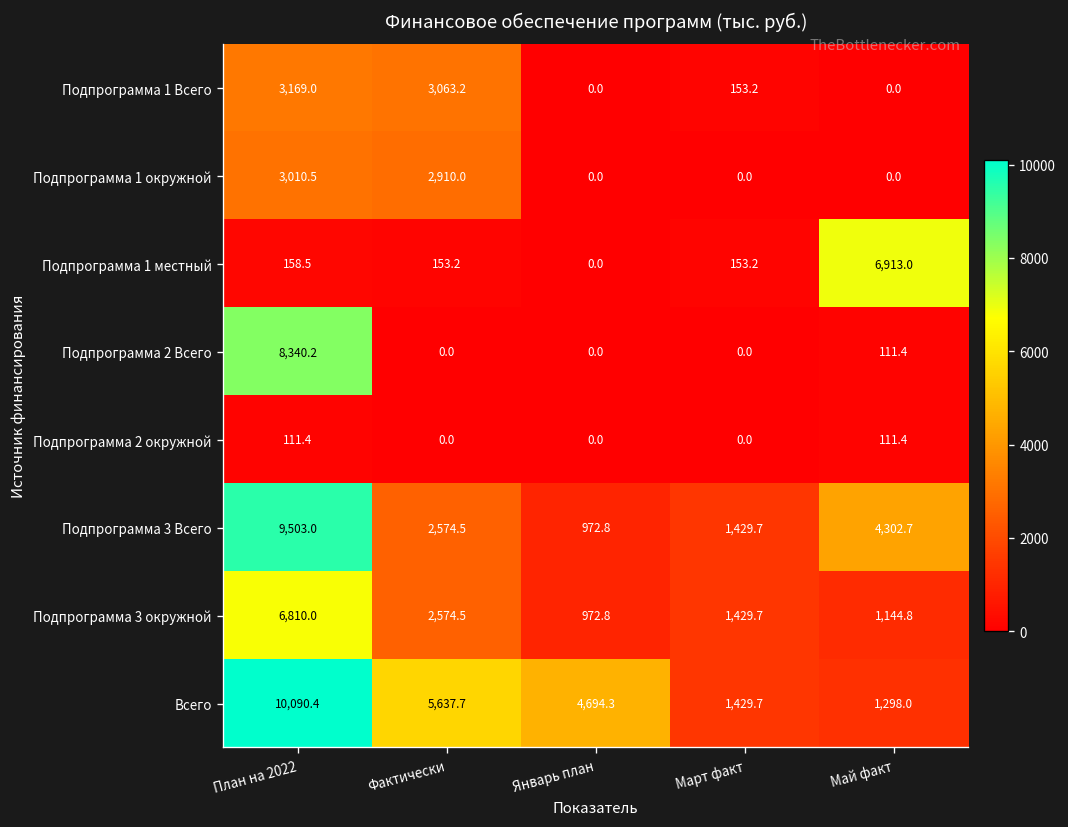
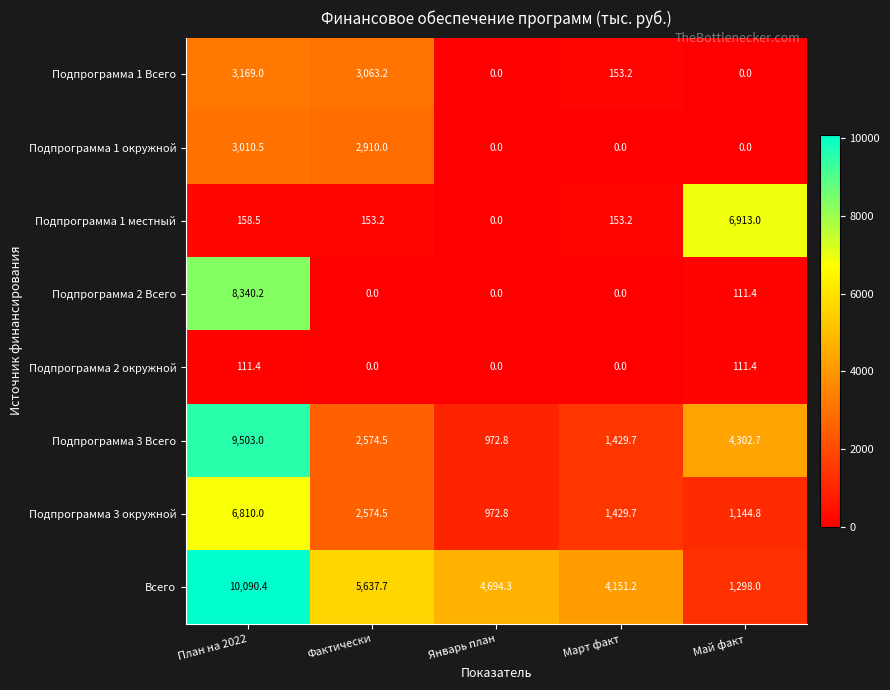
Всего, Март факт: 1,429.7 -> 4,151.2
